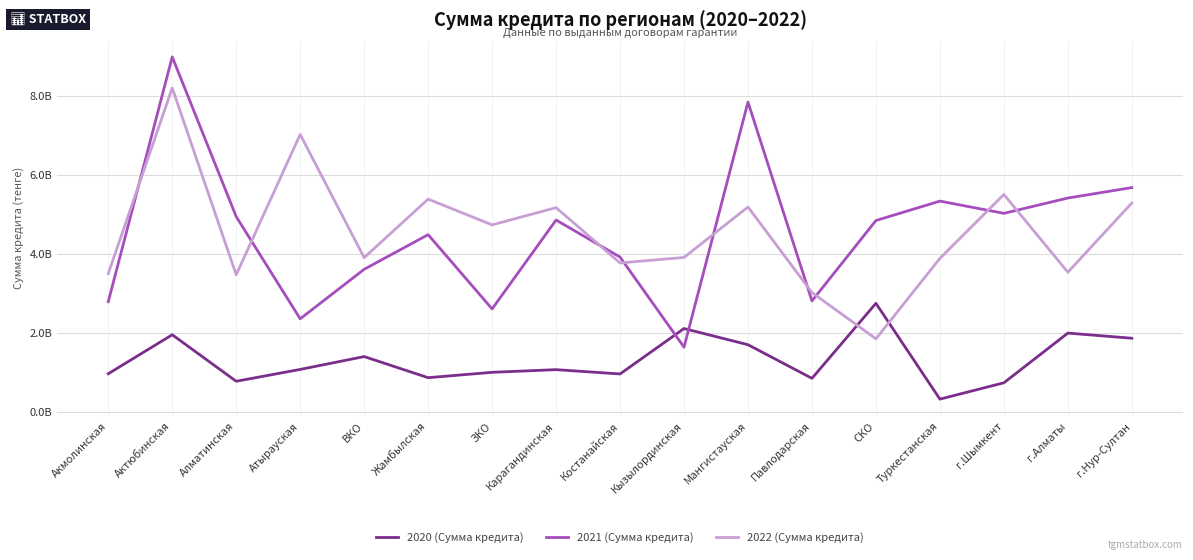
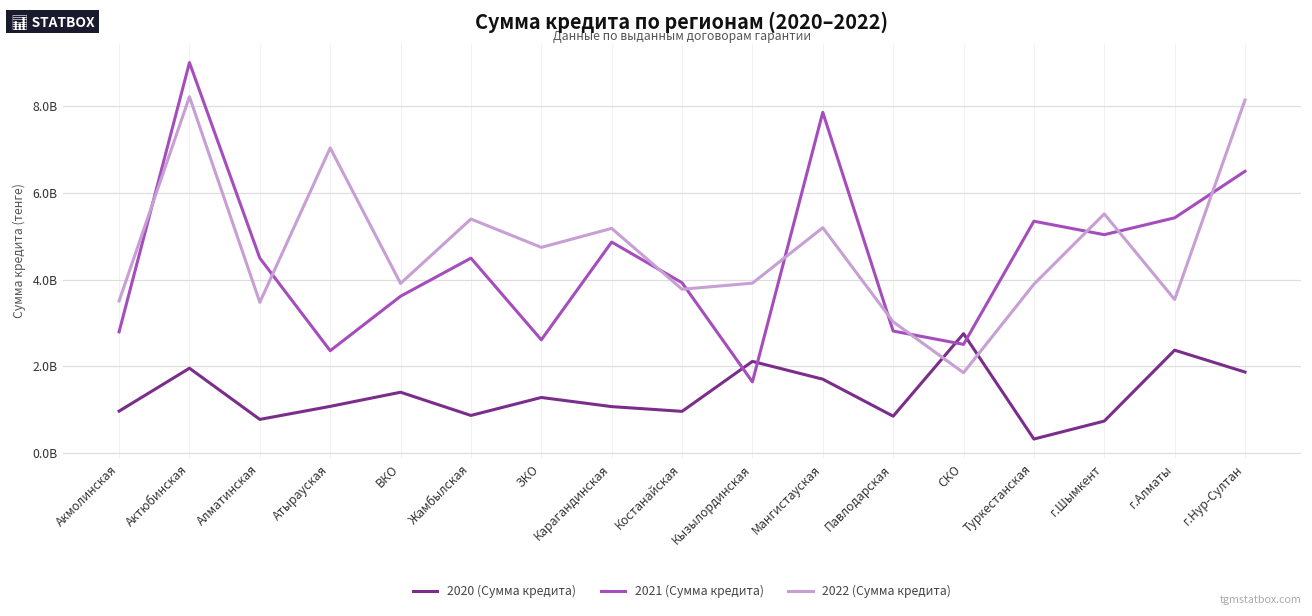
2021 (Сумма кредита), Алматинская: 4900000000 -> 4500000000
2020 (Сумма кредита), ЗКО: 1000000000 -> 1300000000
2021 (Сумма кредита), СКО: 4900000000 -> 2500000000
2020 (Сумма кредита), г.Алматы: 2000000000 -> 2400000000
2021 (Сумма кредита), г.Нур-Султан: 5700000000 -> 6500000000
2022 (Сумма кредита), г.Нур-Султан: 5300000000 -> 8100000000
